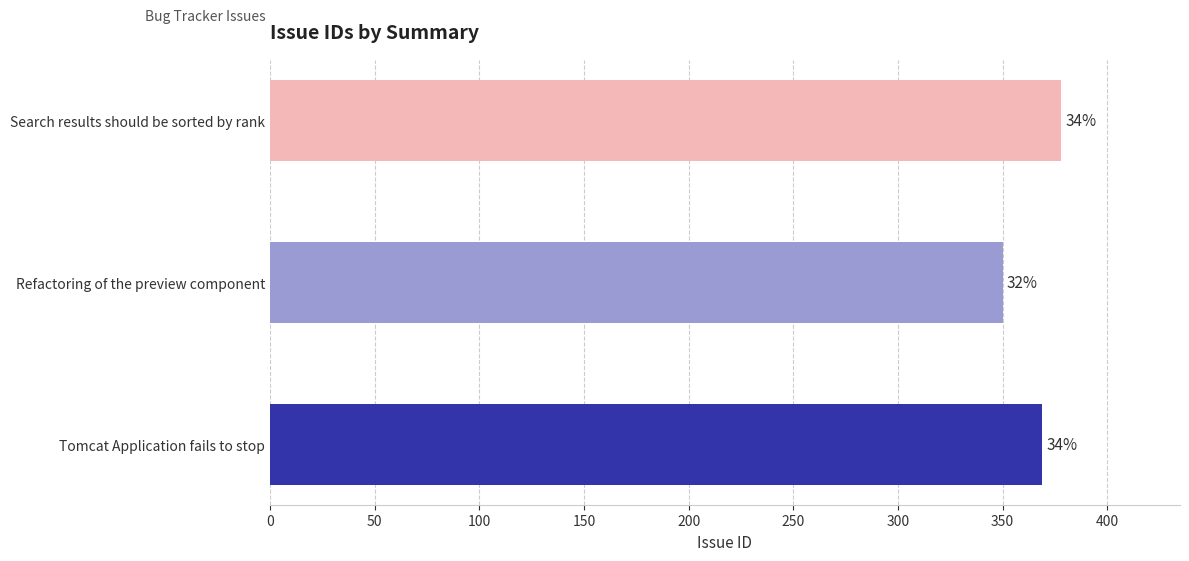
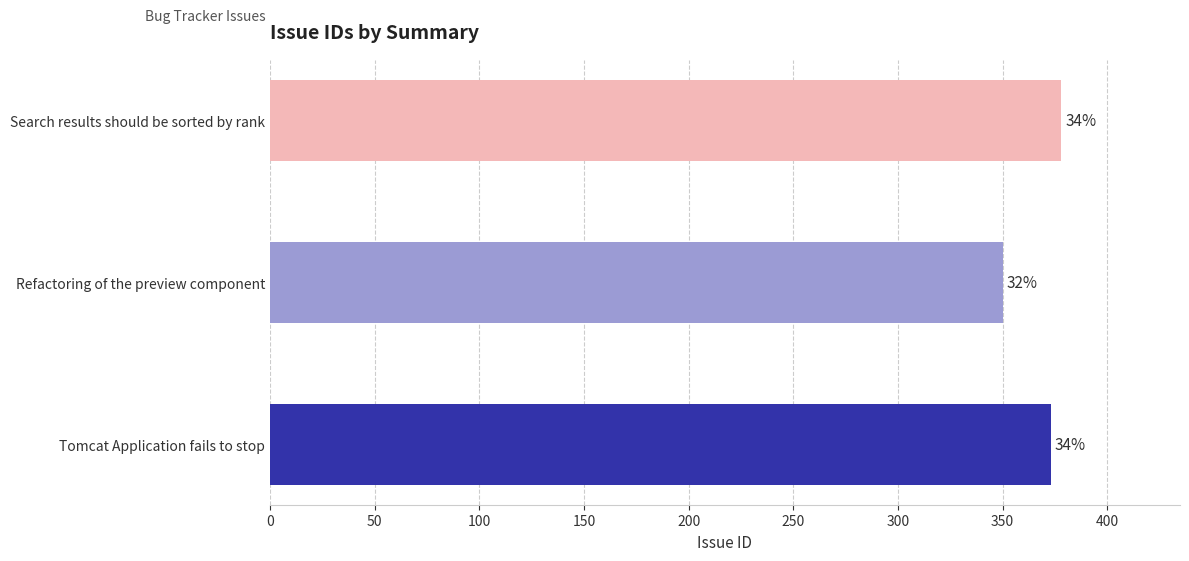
Tomcat Application fails to stop: 369 -> 373
